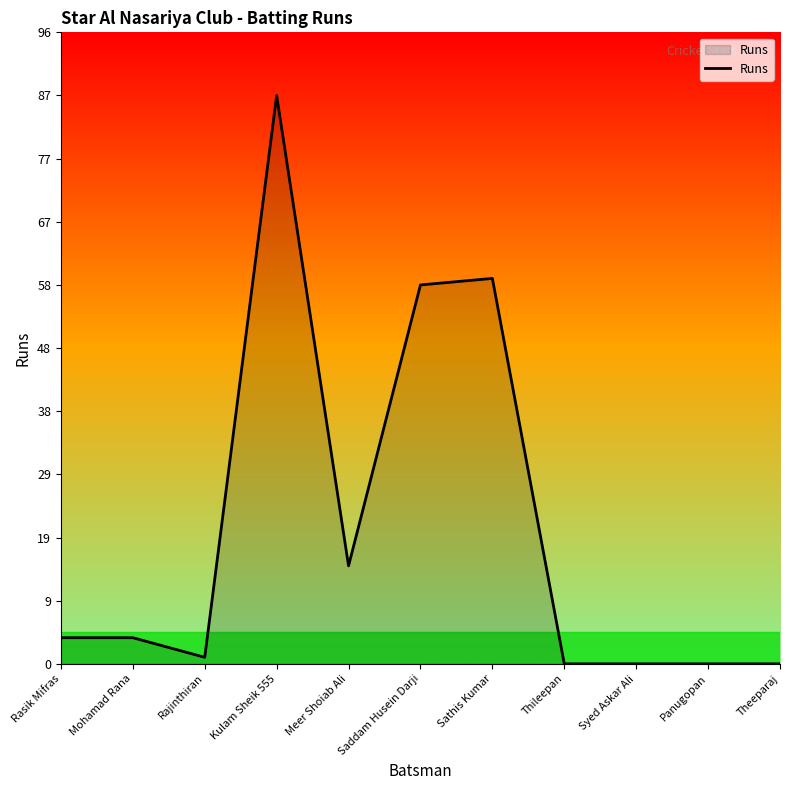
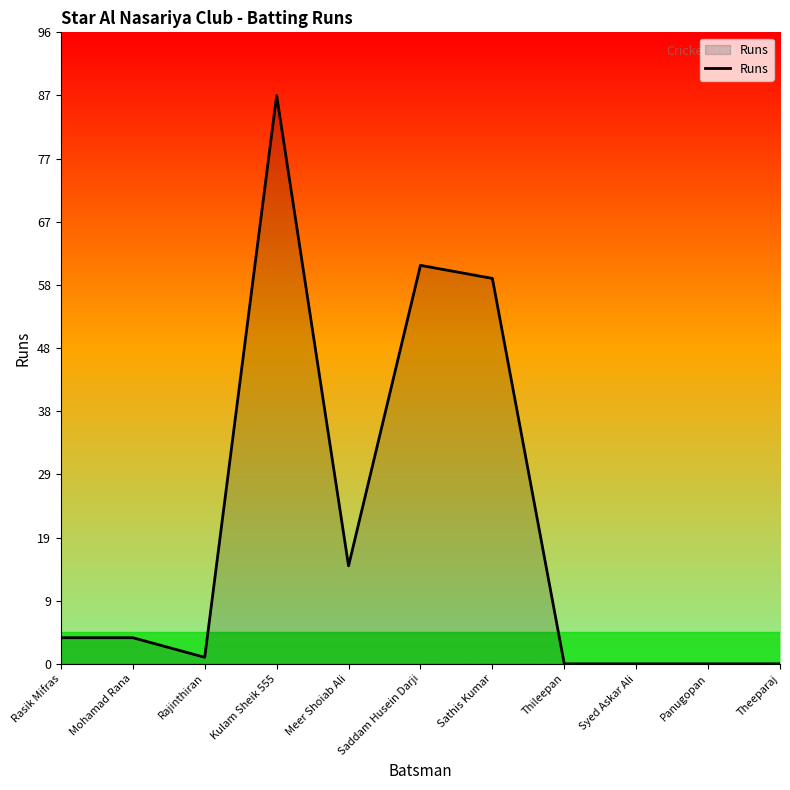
Saddam Husein Darji: 58 -> 61
